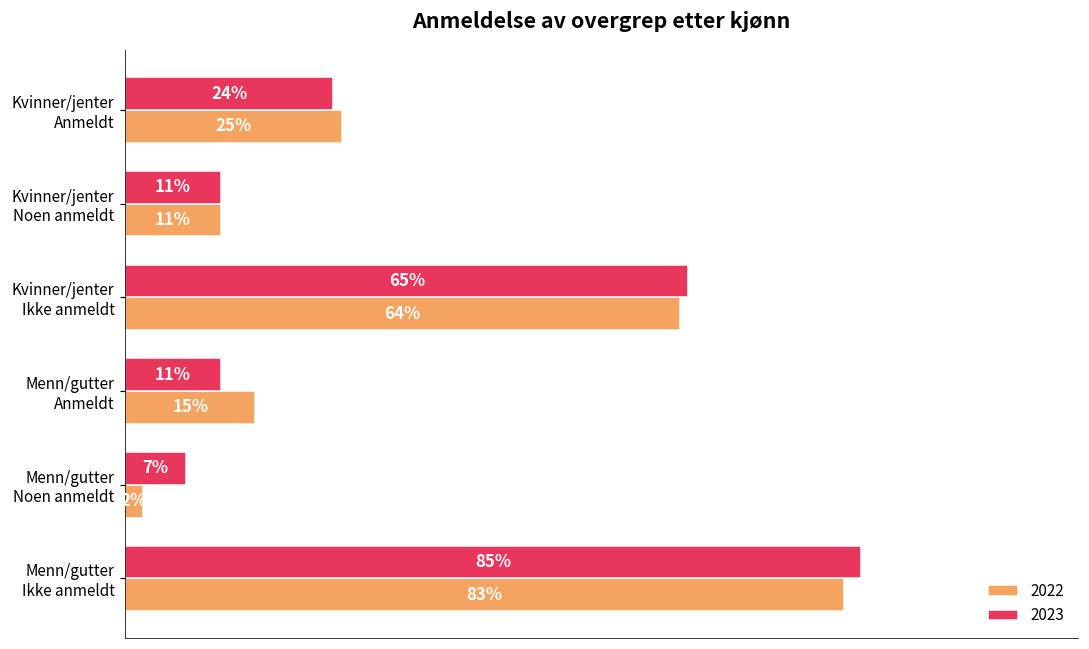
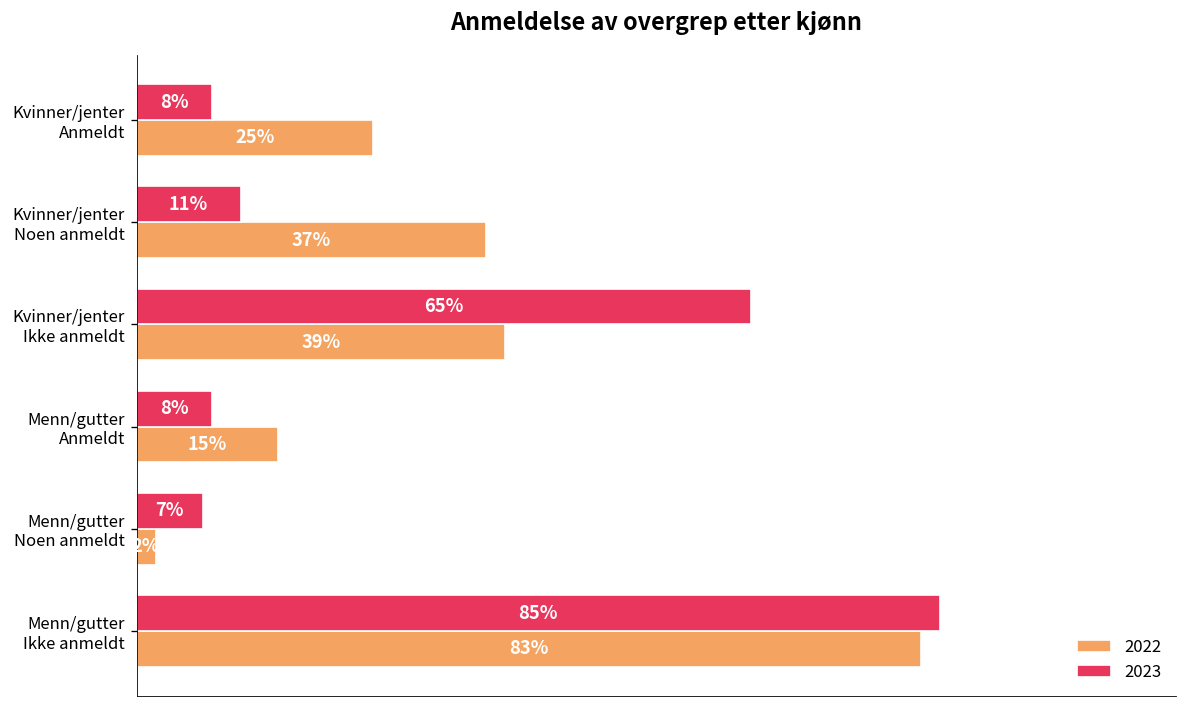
2023, Kvinner/jenter Anmeldt: 24% -> 8%
2022, Kvinner/jenter Noen anmeldt: 11% -> 37%
2022, Kvinner/jenter Ikke anmeldt: 64% -> 39%
2023, Menn/gutter Anmeldt: 11% -> 8%
